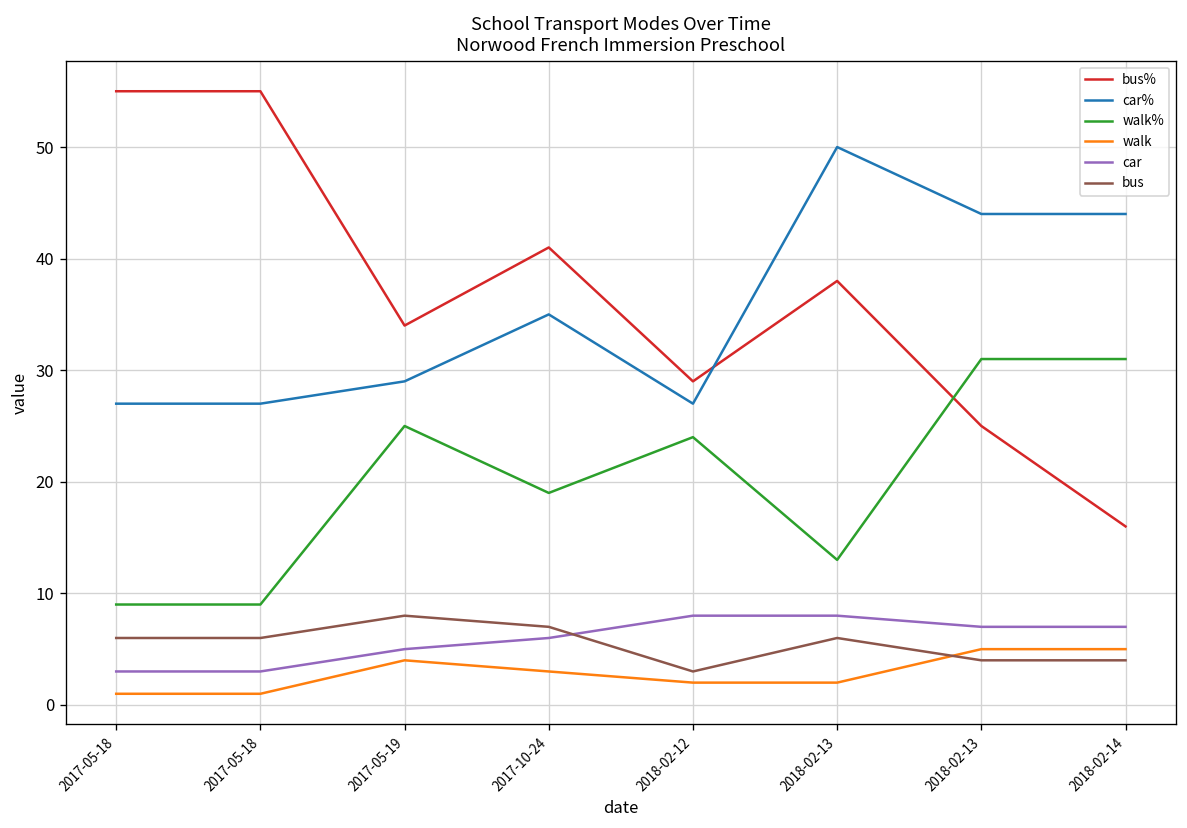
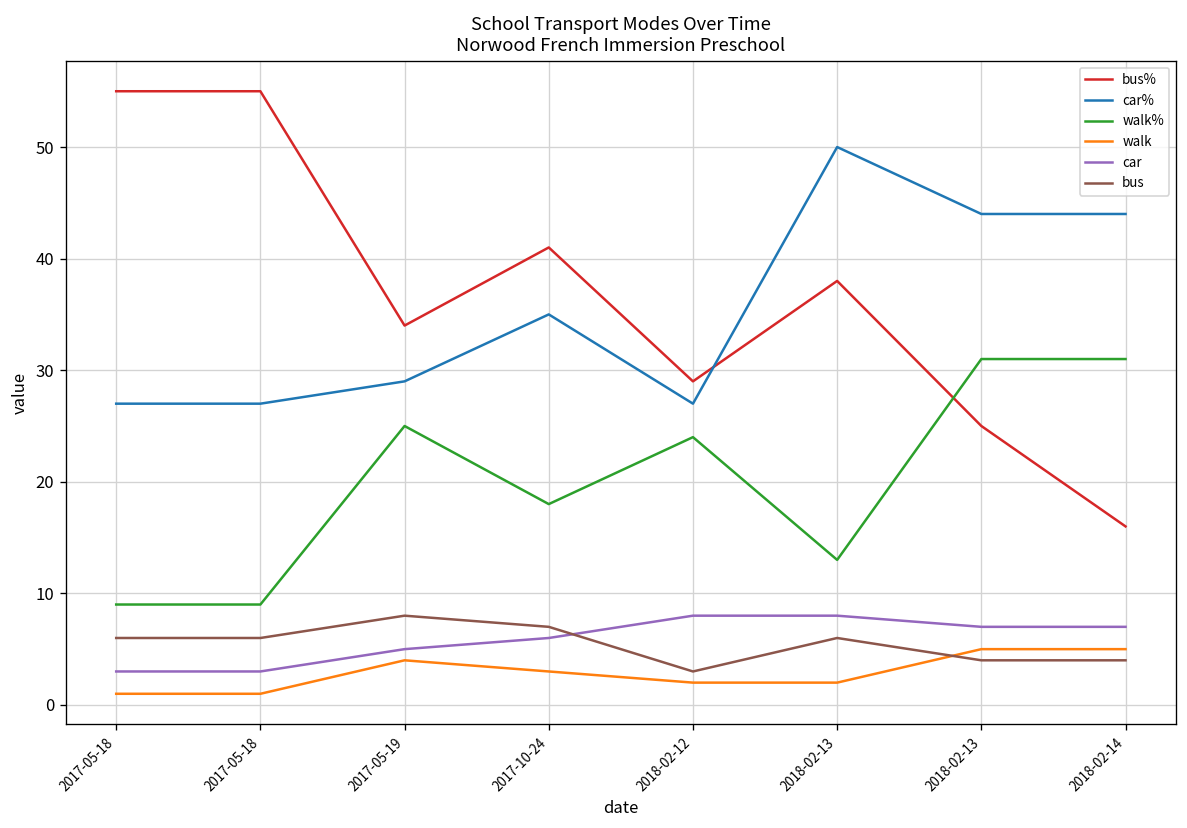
walk%, 2017-10-24: 19 -> 18
